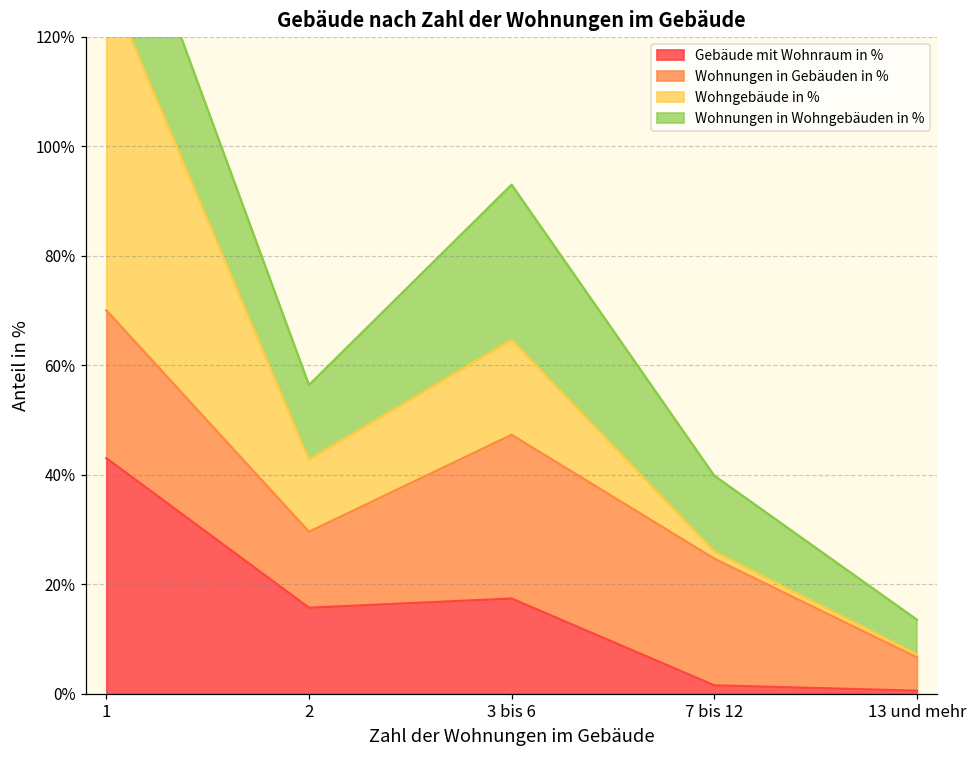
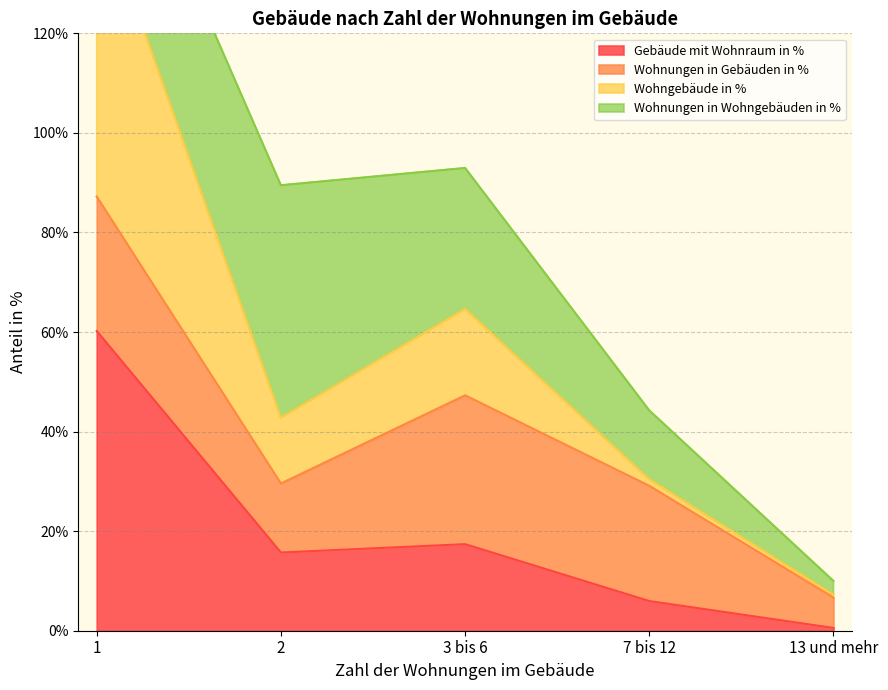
Gebäude mit Wohnraum in %, 1: 43% -> 60%
Wohnungen in Wohngebäuden in %, 2: 14% -> 47%
Gebäude mit Wohnraum in %, 7 bis 12: 2% -> 6%
Wohnungen in Wohngebäuden in %, 13 und mehr: 6% -> 3%
